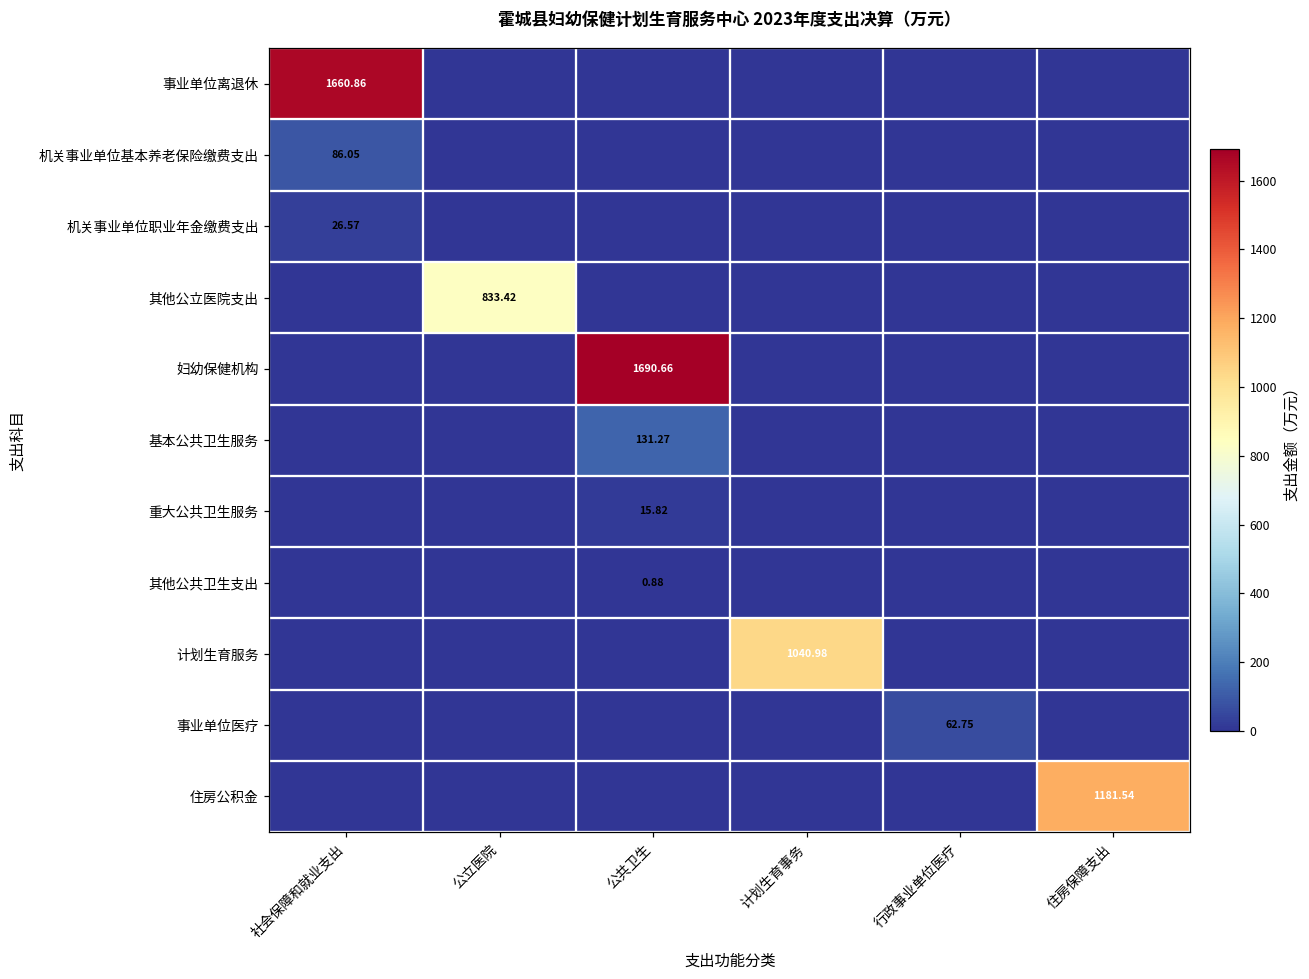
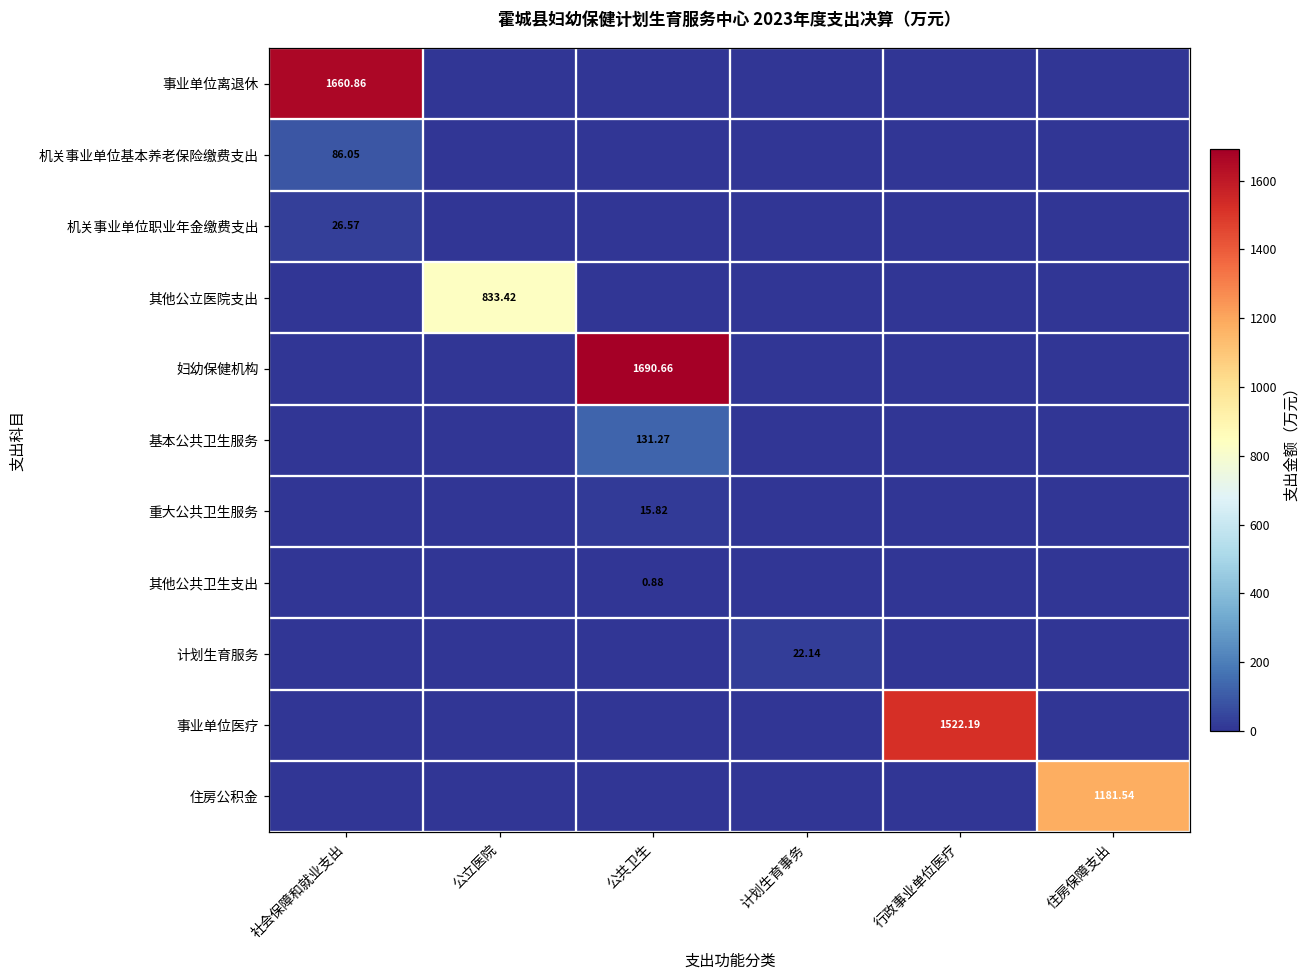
计划生育服务, 计划生育事务: 1040.98 -> 22.14
事业单位医疗, 行政事业单位医疗: 62.75 -> 1522.19
